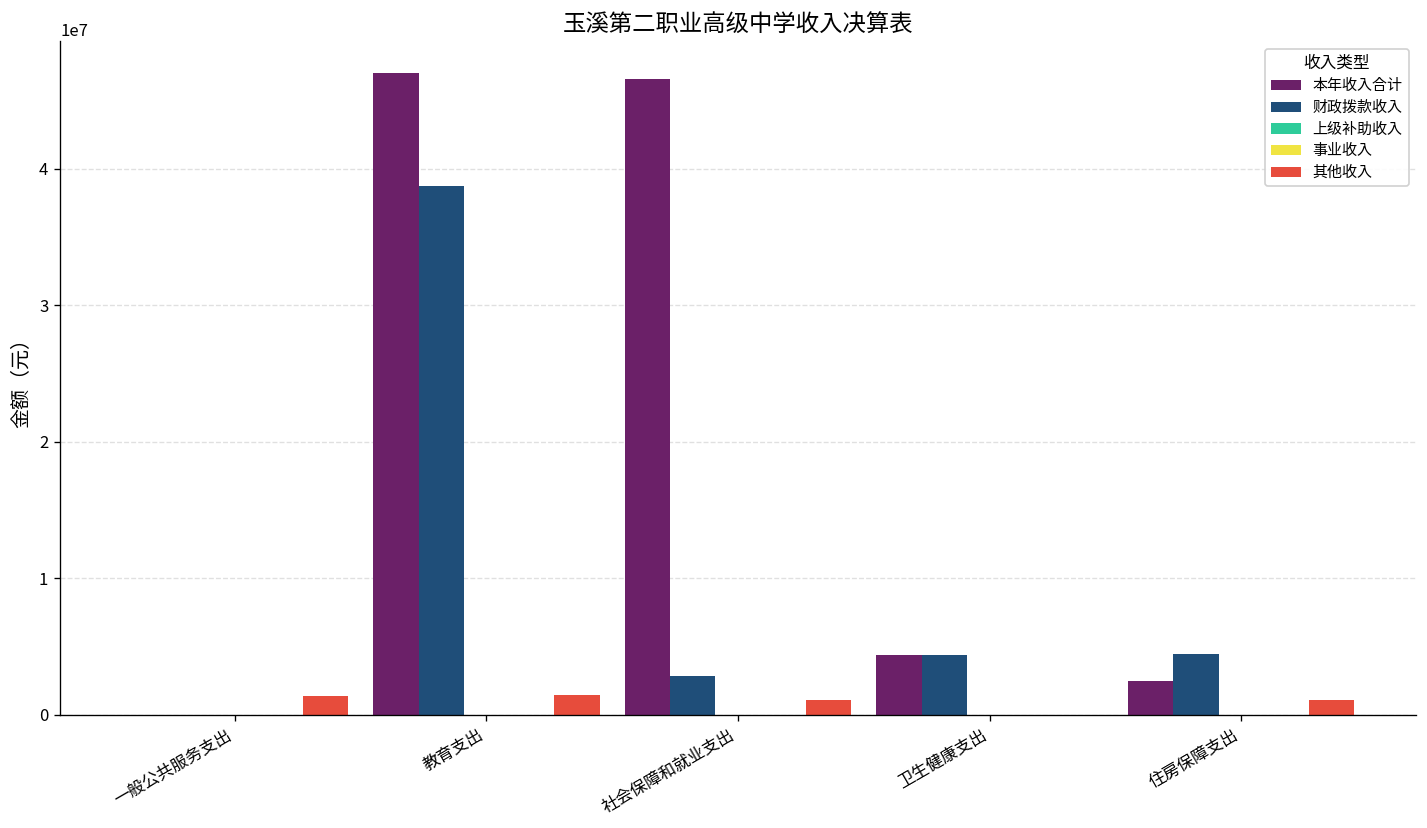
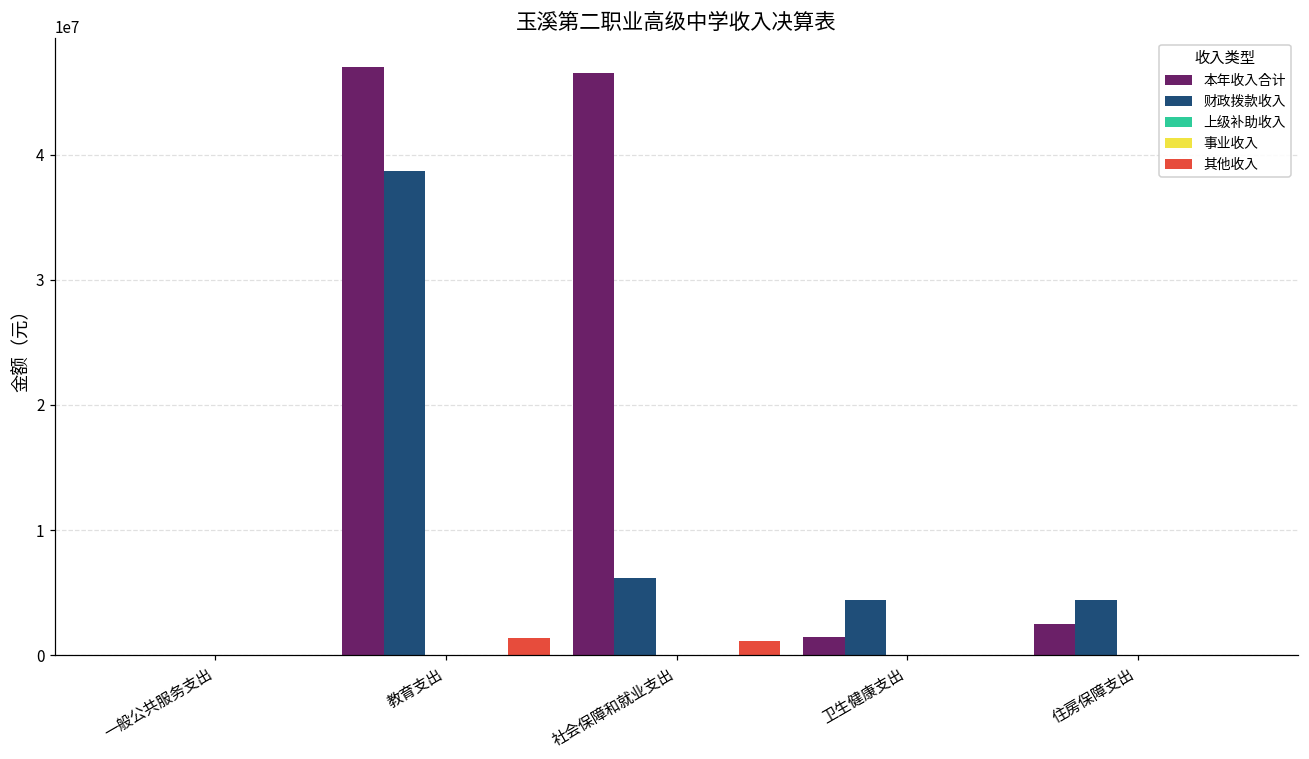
其他收入, 一般公共服务支出: 1300000 -> 0
财政拨款收入, 社会保障和就业支出: 2800000 -> 6200000
本年收入合计, 卫生健康支出: 4400000 -> 1400000
其他收入, 住房保障支出: 1100000 -> 0
